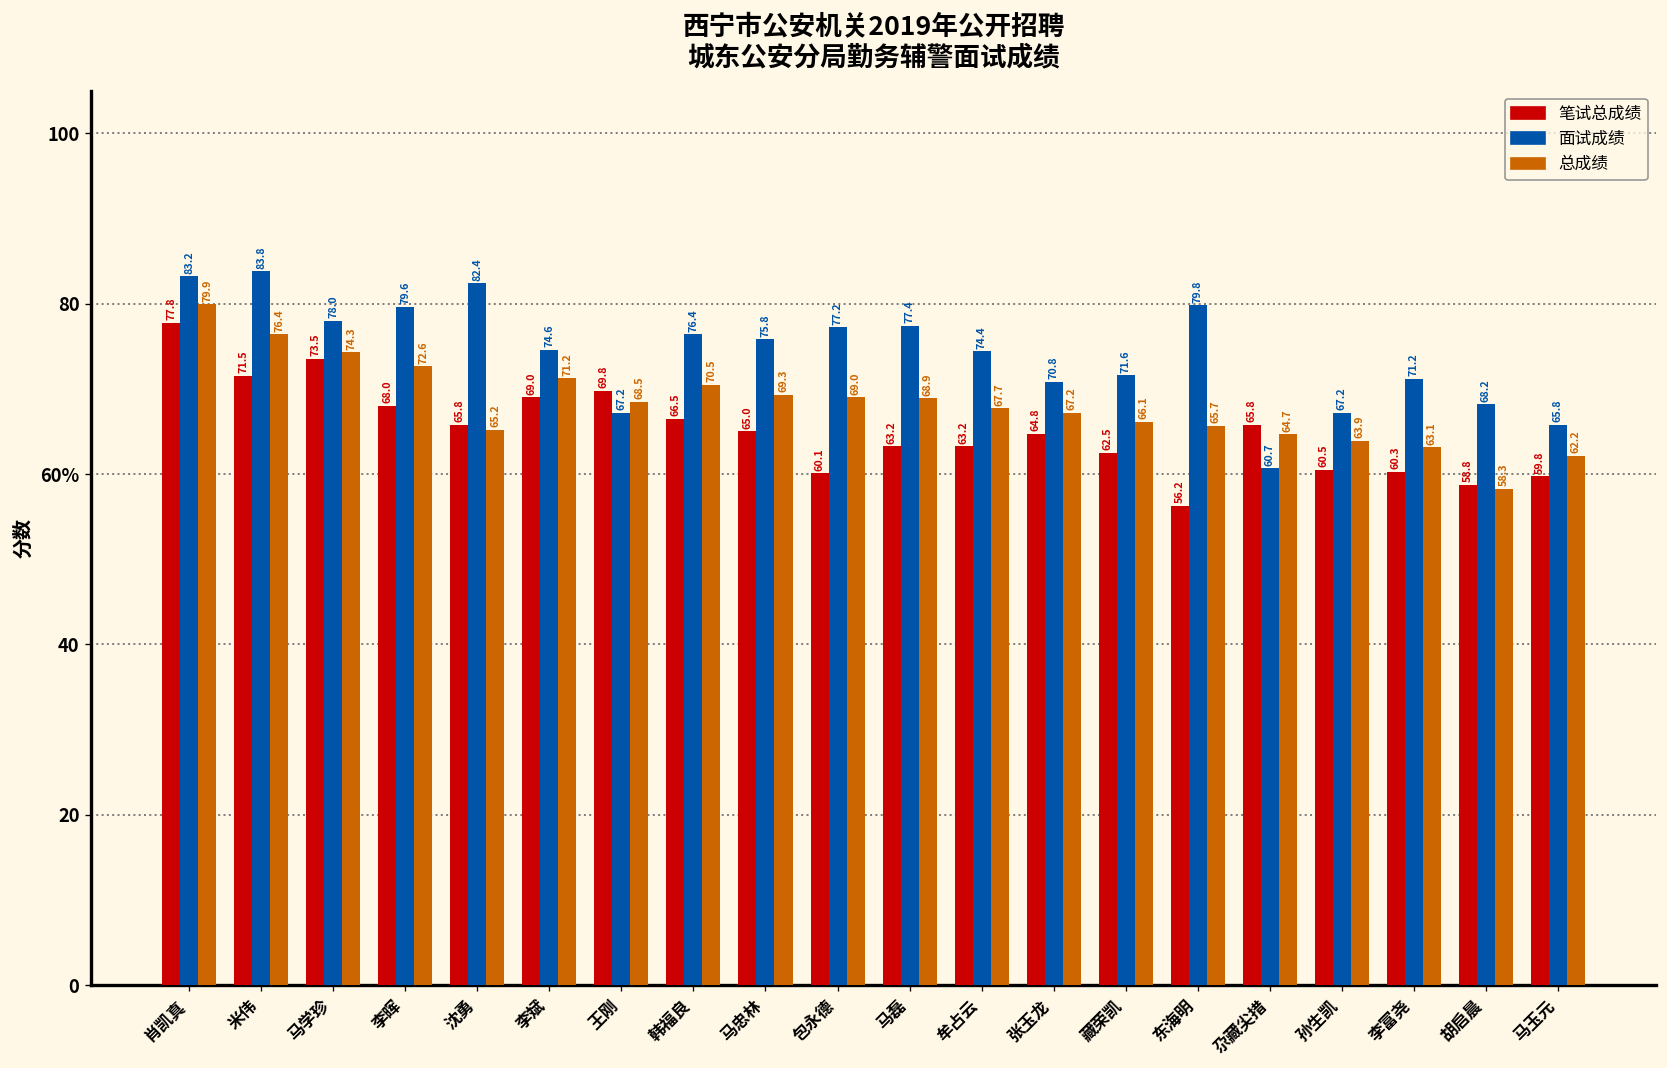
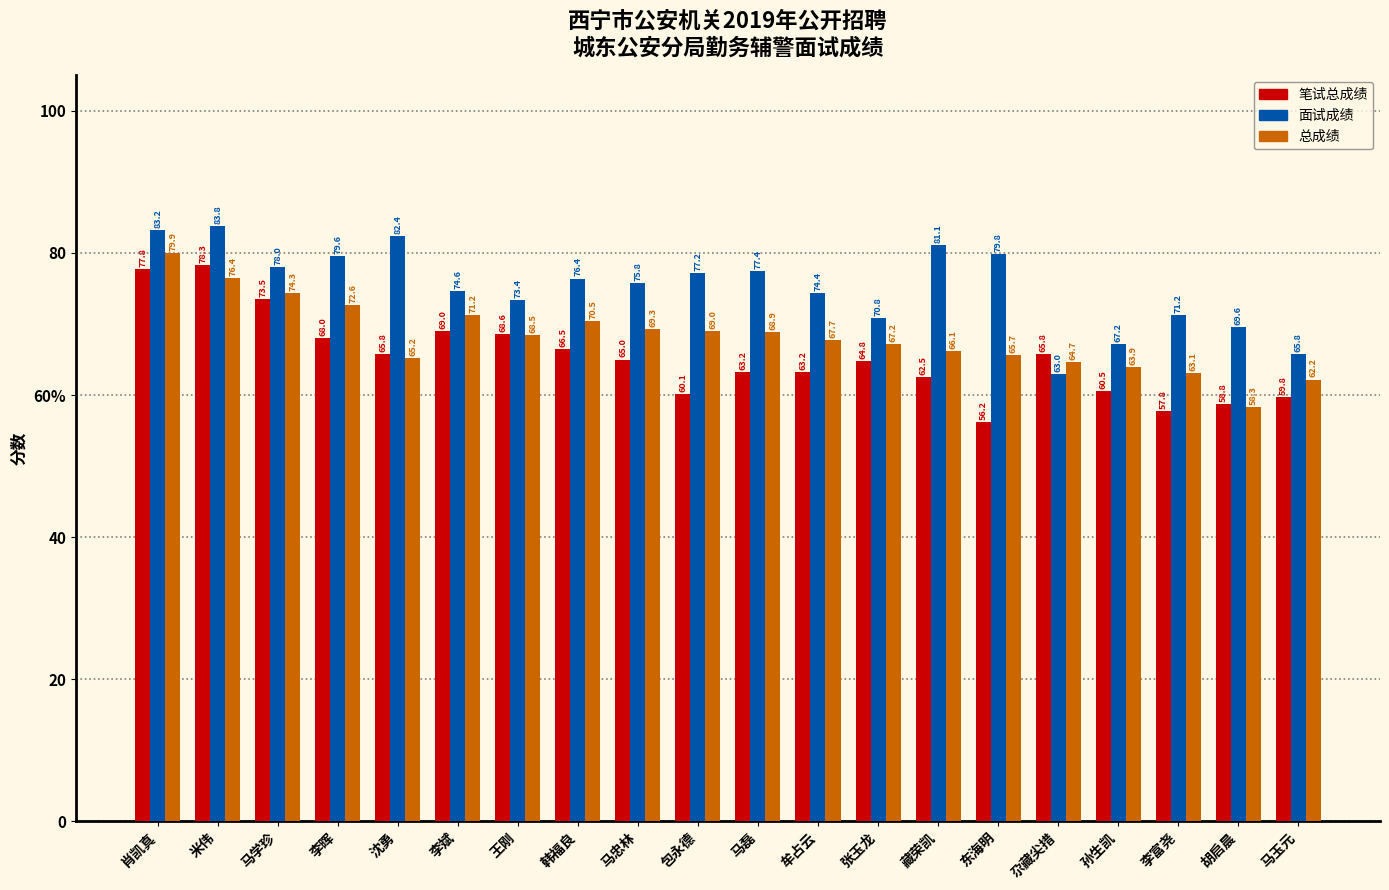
笔试总成绩, 米伟: 71.5 -> 78.3
笔试总成绩, 王刚: 69.8 -> 68.6
面试成绩, 王刚: 67.2 -> 73.4
面试成绩, 藏荣凯: 71.6 -> 81.1
面试成绩, 尕藏尖措: 60.7 -> 63.0
笔试总成绩, 李富尧: 60.3 -> 57.8
面试成绩, 胡启晨: 68.2 -> 69.6
